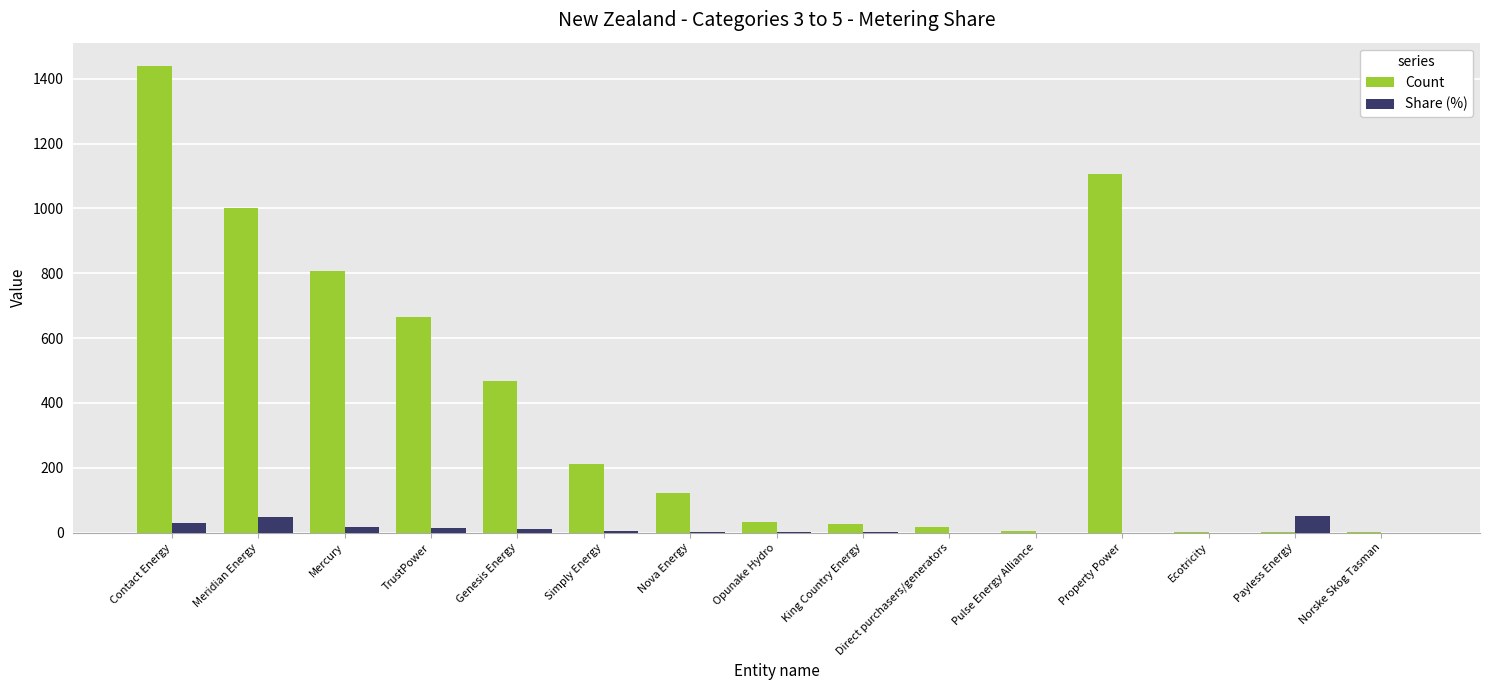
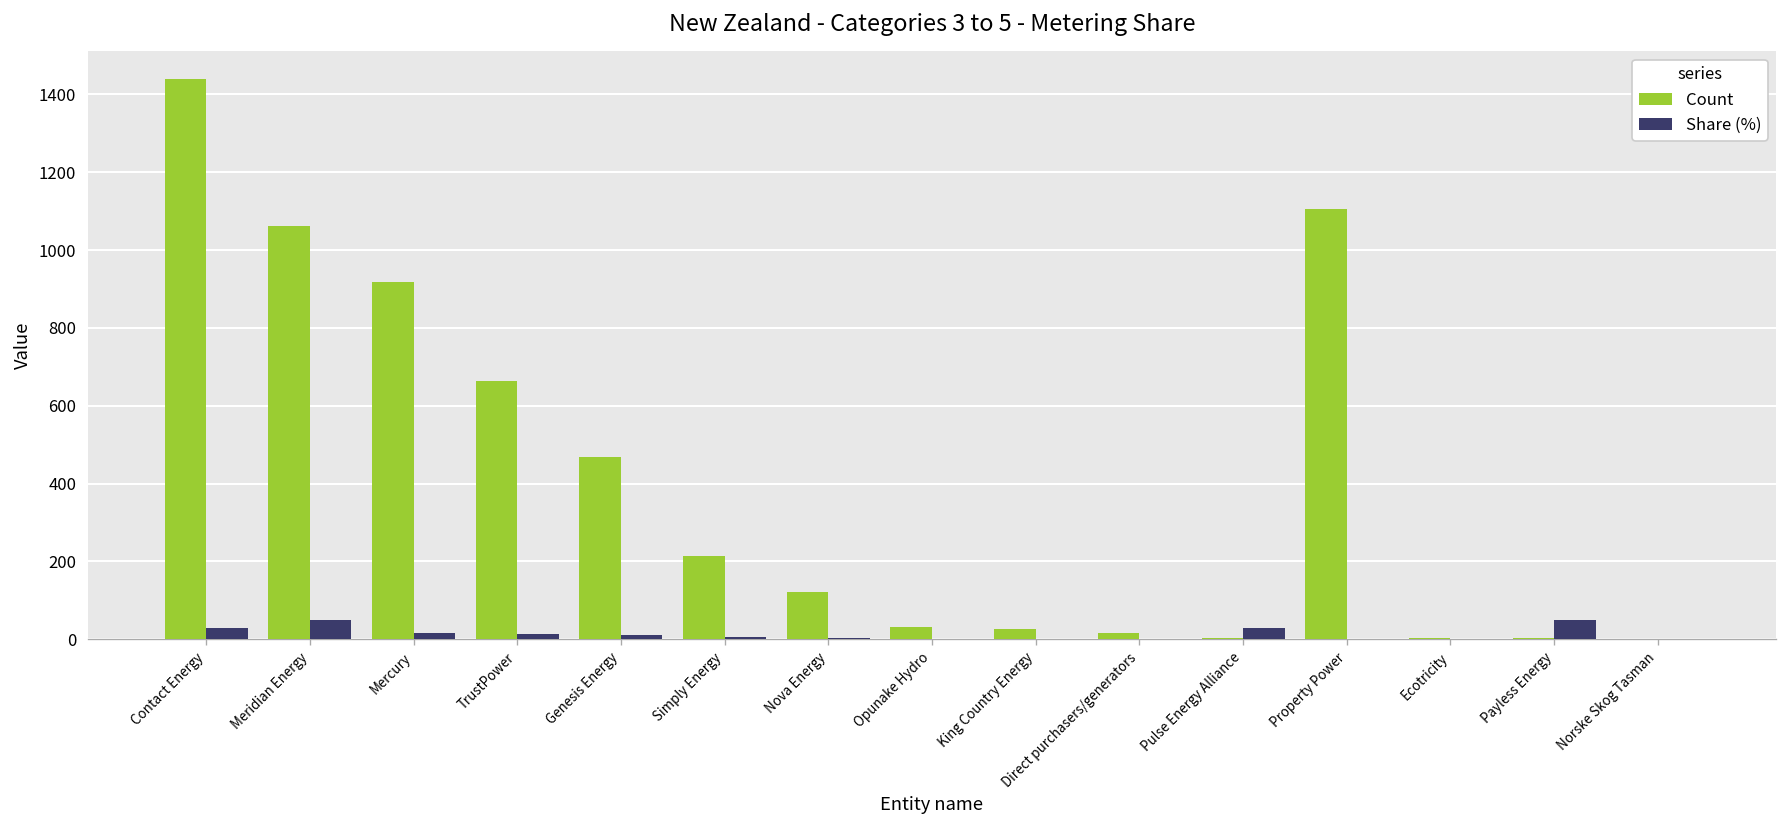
Count, Meridian Energy: 1000 -> 1060
Count, Mercury: 810 -> 920
Share (%), Pulse Energy Alliance: 0 -> 30
